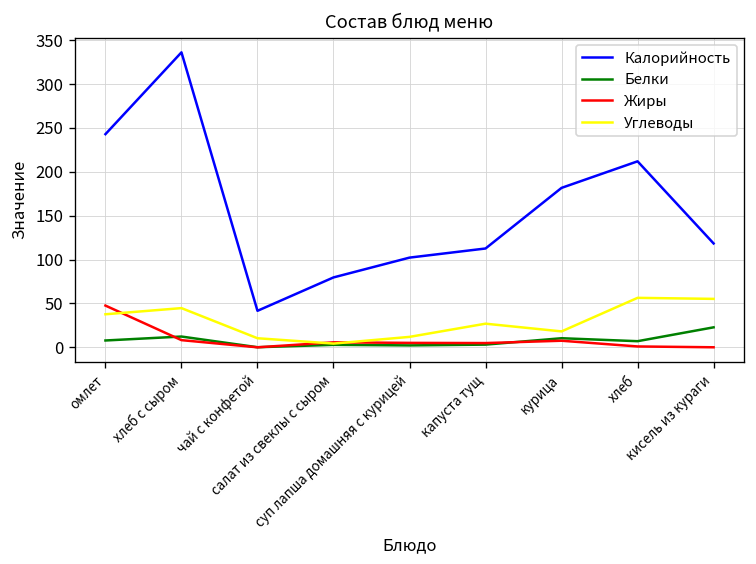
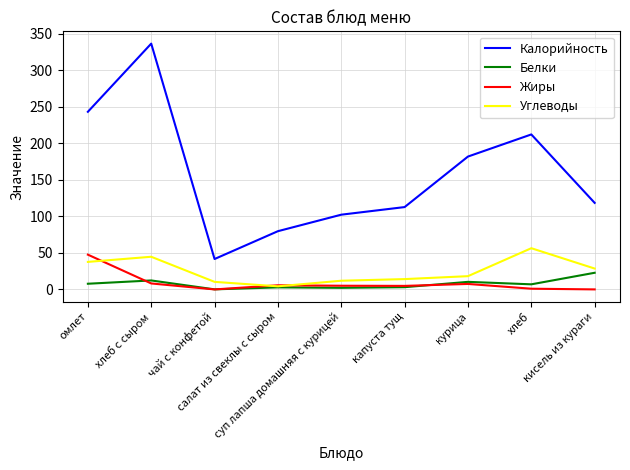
Углеводы, капуста тущ: 30 -> 10
Углеводы, кисель из кураги: 60 -> 30
